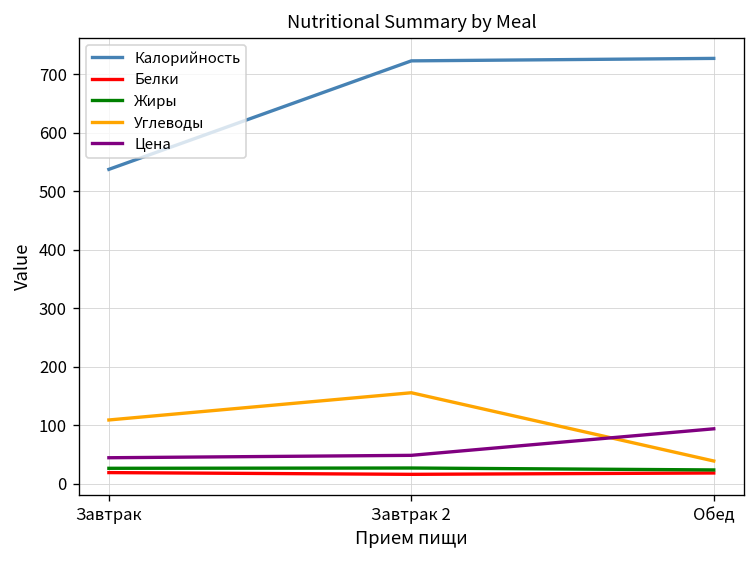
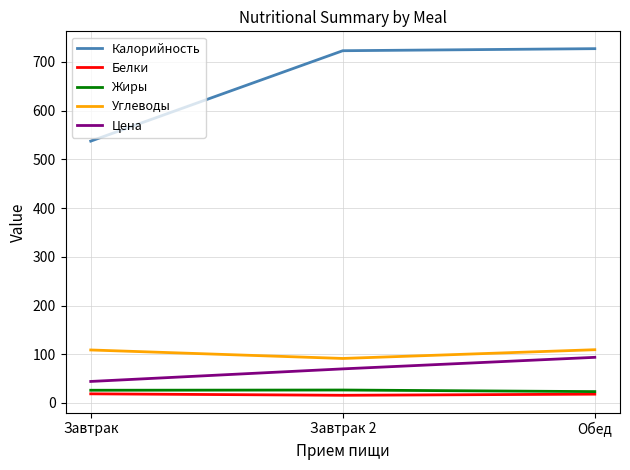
Углеводы, Завтрак 2: 160 -> 90
Цена, Завтрак 2: 50 -> 70
Углеводы, Обед: 40 -> 110
